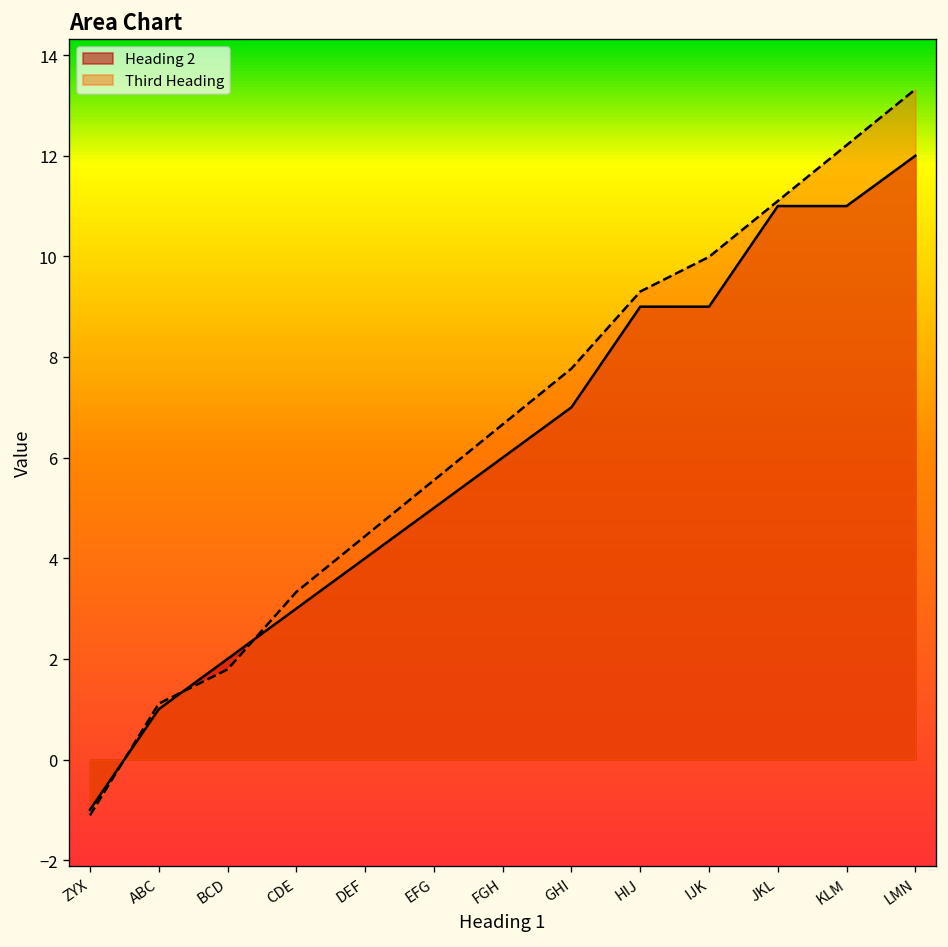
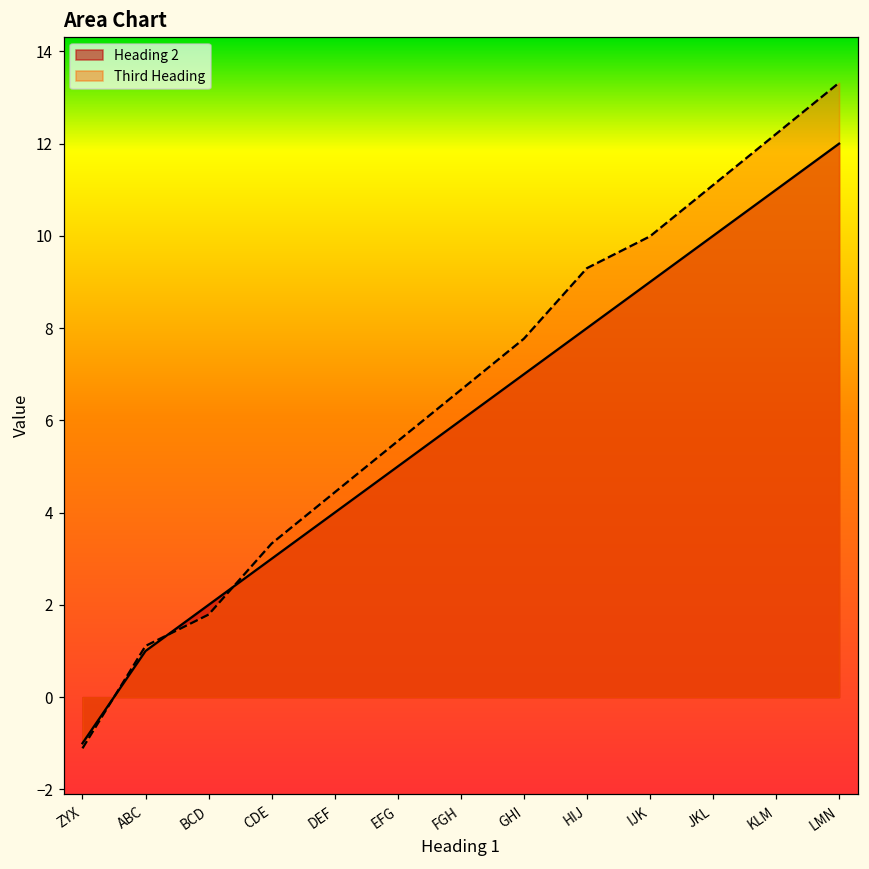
Heading 2, HIJ: 9 -> 8
Heading 2, JKL: 11 -> 10
